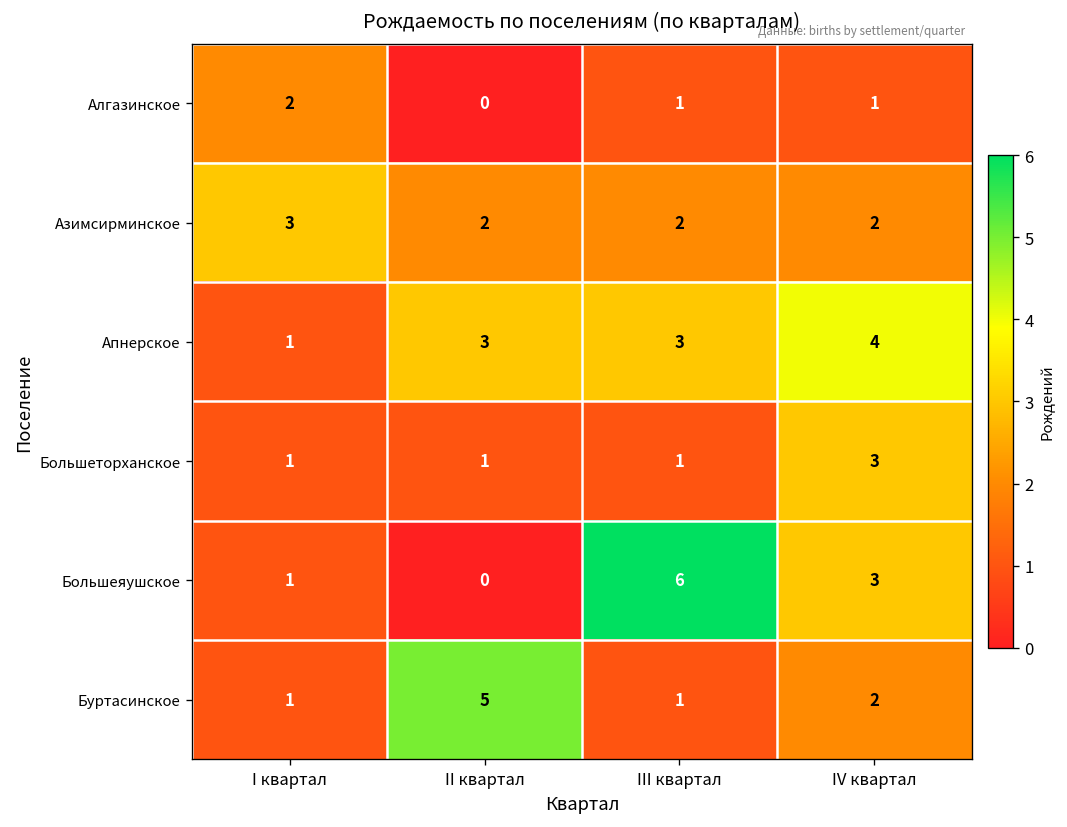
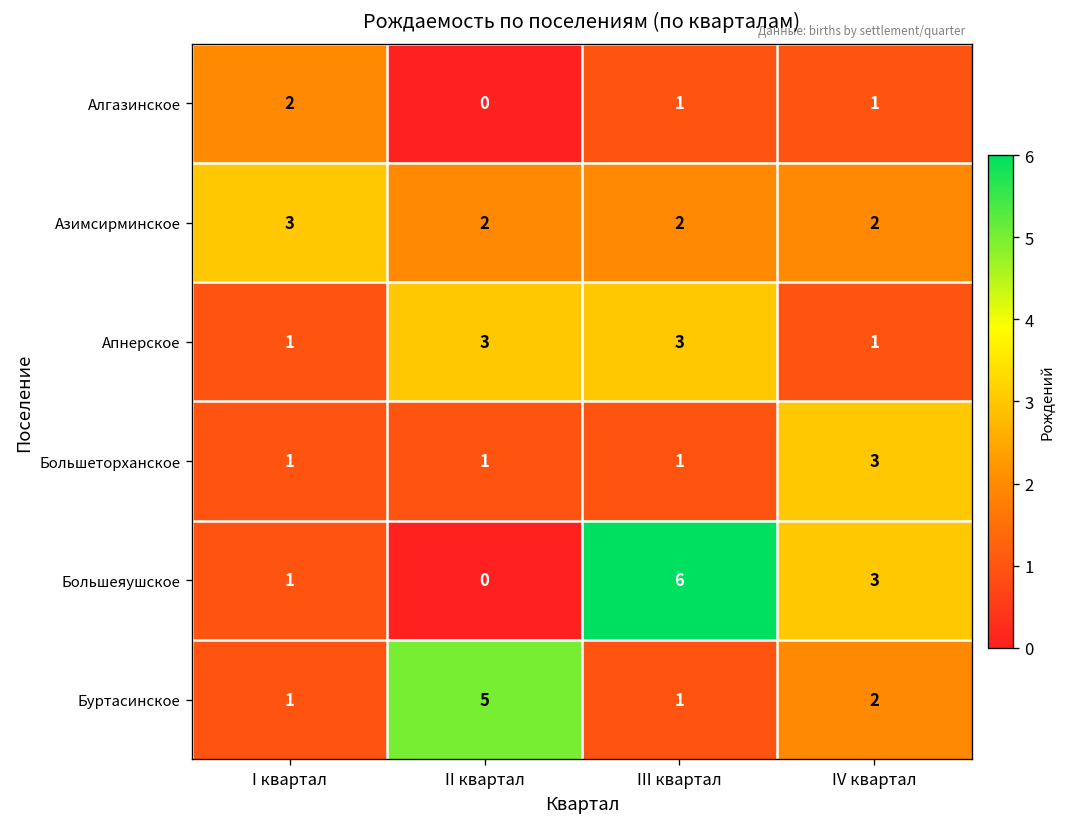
Апнерское, IV квартал: 4 -> 1
